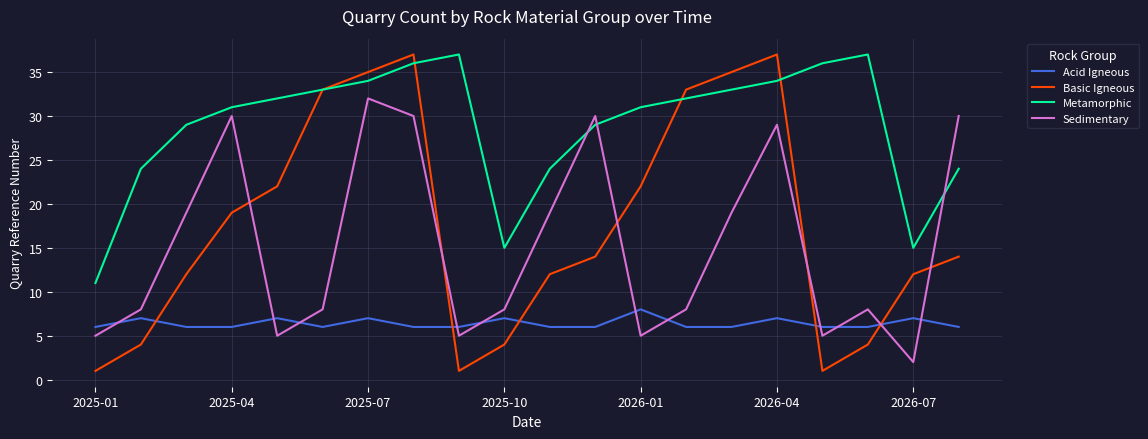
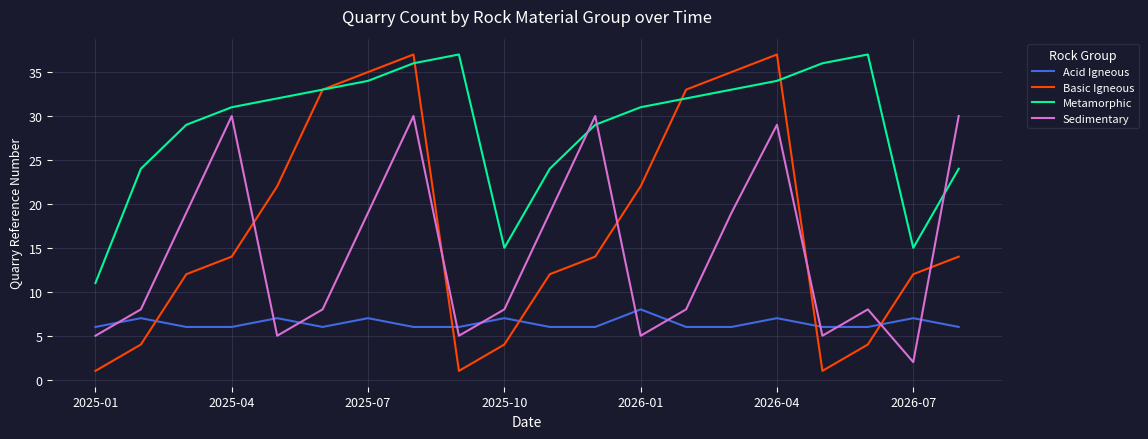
Basic Igneous, 2025-04: 19 -> 14
Sedimentary, 2025-07: 32 -> 19
